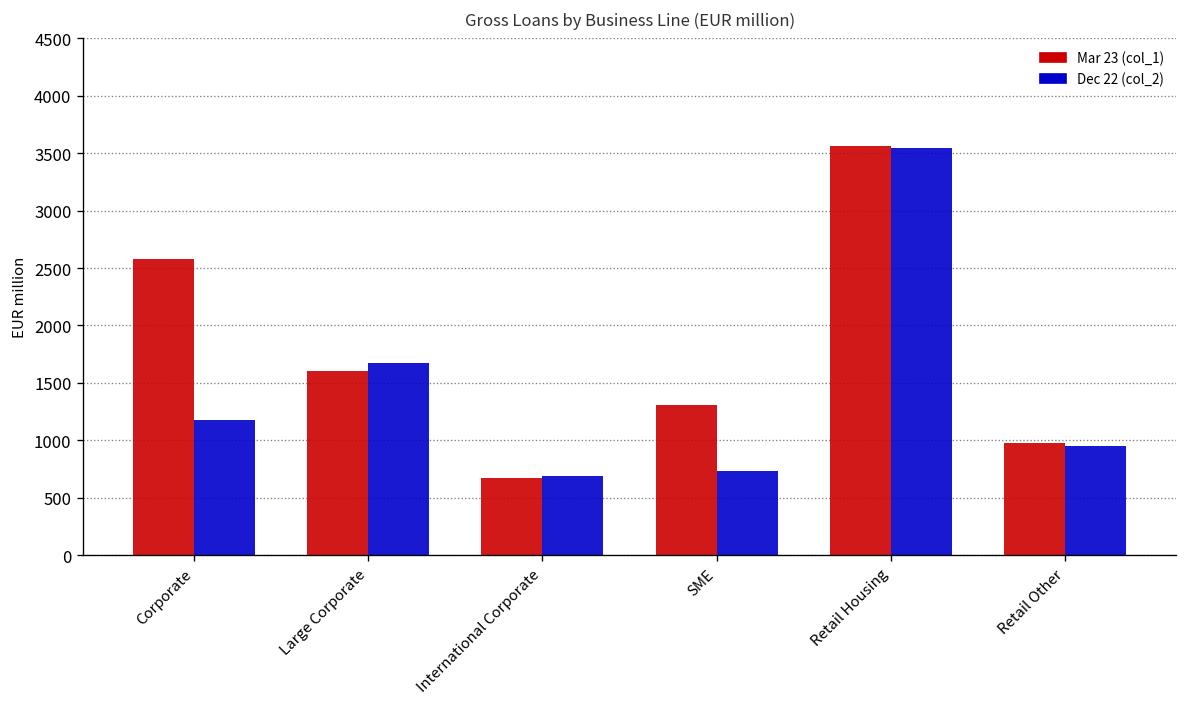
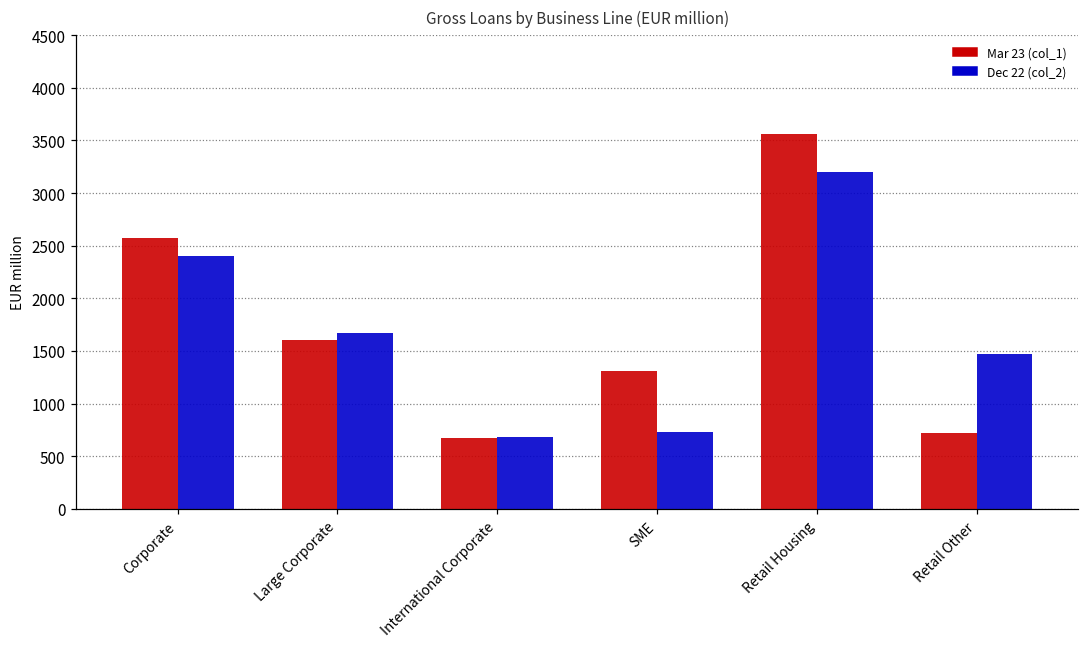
Dec 22 (col_2), Corporate: 1200 -> 2400
Dec 22 (col_2), Retail Housing: 3500 -> 3200
Mar 23 (col_1), Retail Other: 1000 -> 700
Dec 22 (col_2), Retail Other: 900 -> 1500
